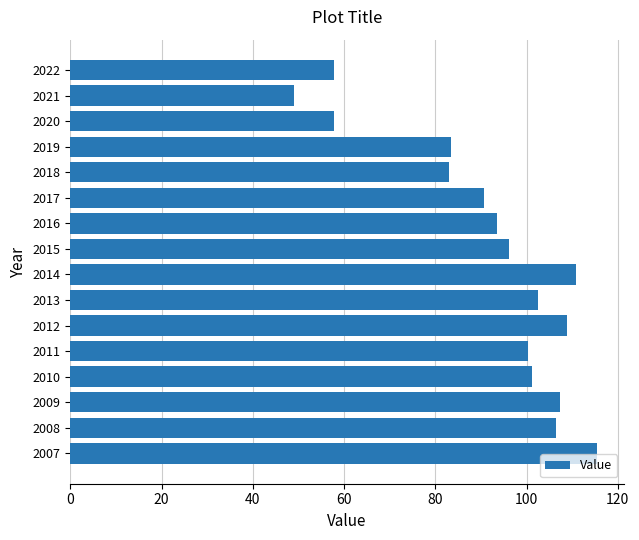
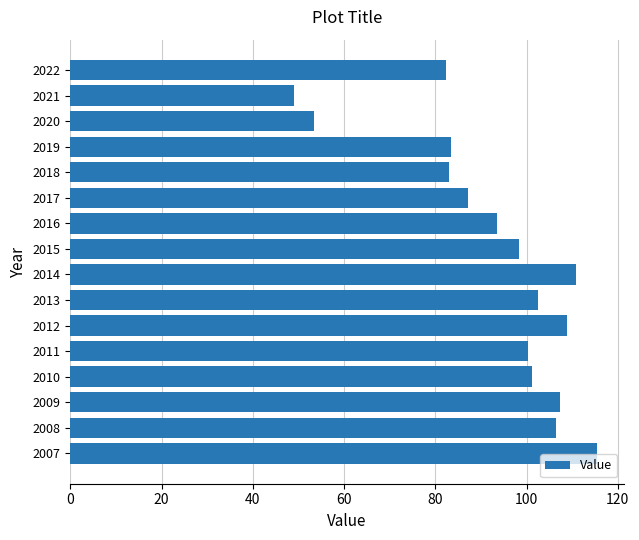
2022: 58 -> 82
2020: 58 -> 53
2017: 91 -> 87
2015: 96 -> 98
